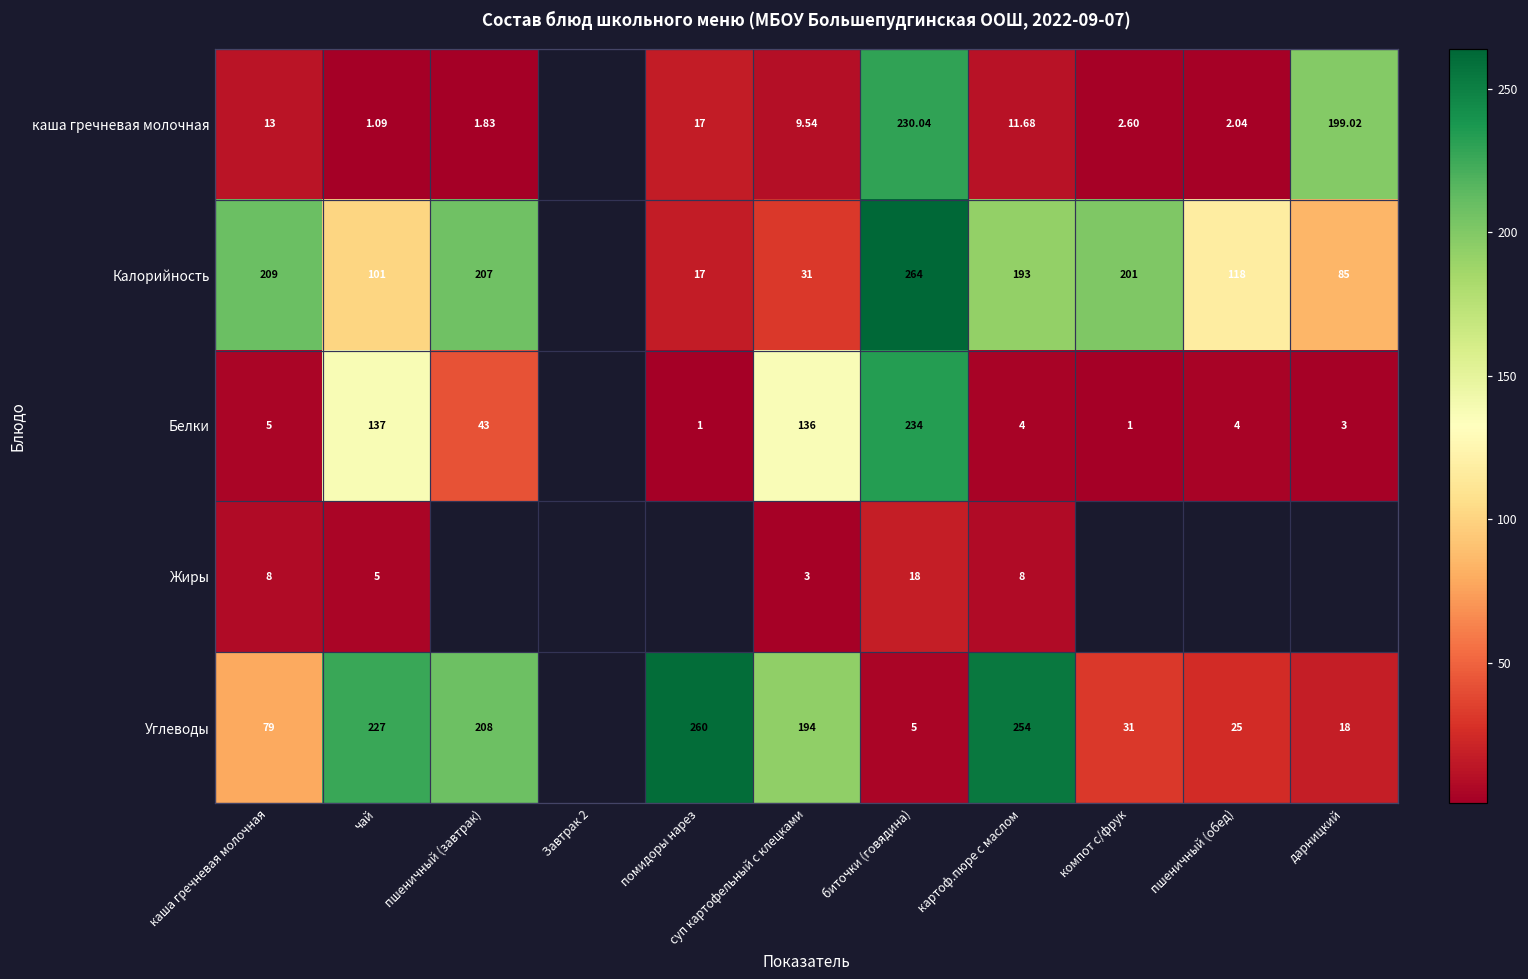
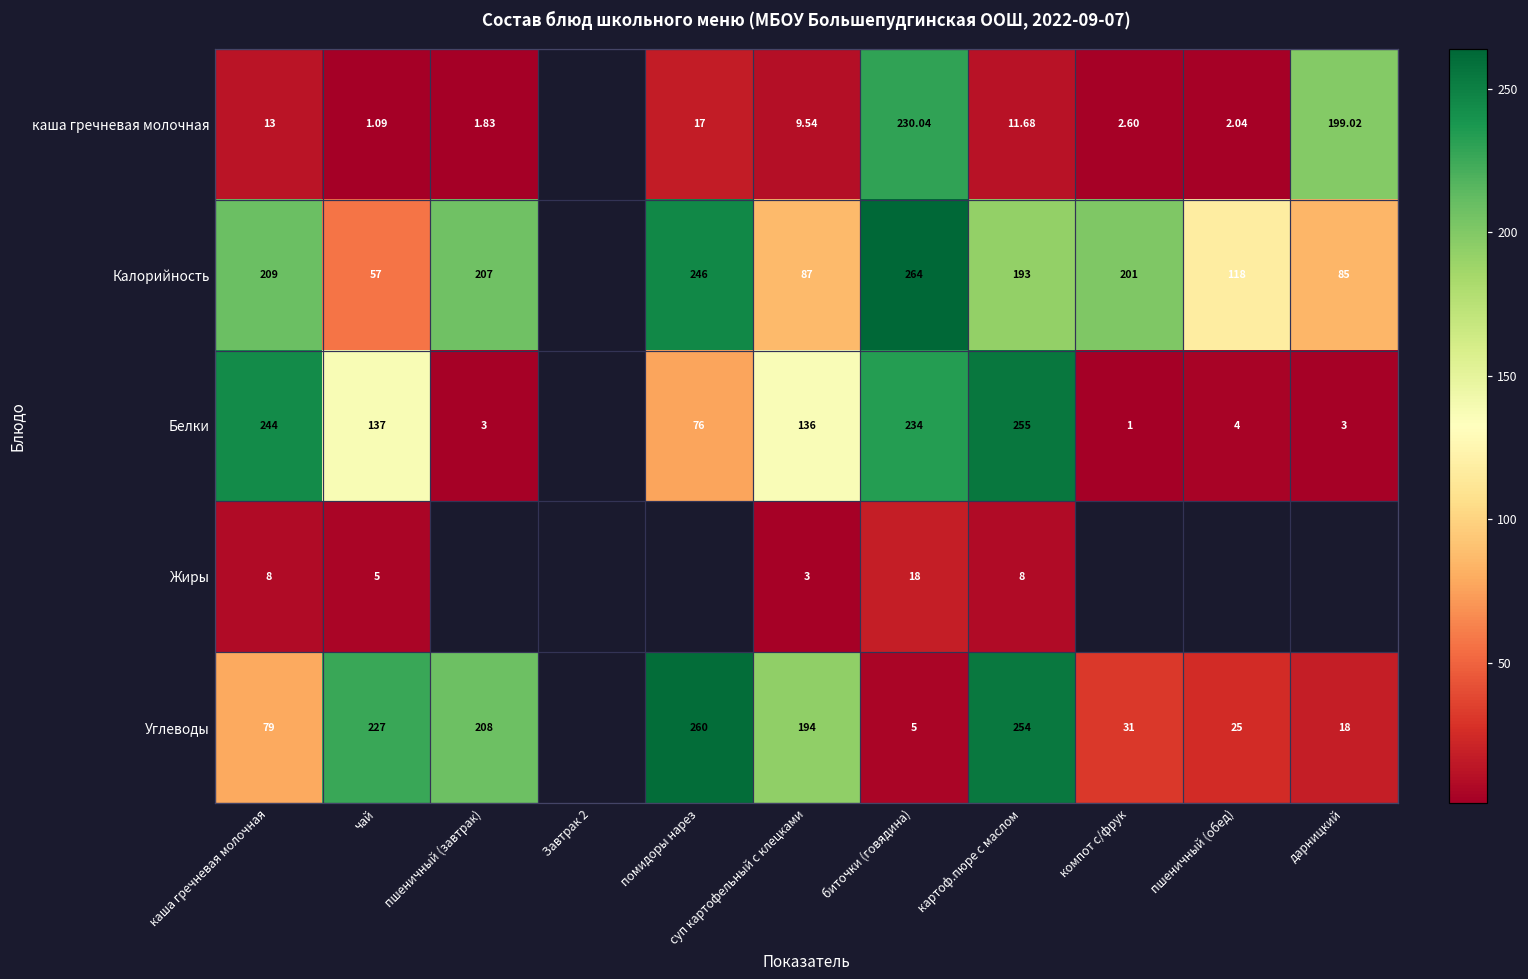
Калорийность, чай: 101 -> 57
Калорийность, помидоры нарез: 17 -> 246
Калорийность, суп картофельный с клецками: 31 -> 87
Белки, каша гречневая молочная: 5 -> 244
Белки, пшеничный (завтрак): 43 -> 3
Белки, помидоры нарез: 1 -> 76
Белки, картоф.пюре с маслом: 4 -> 255
